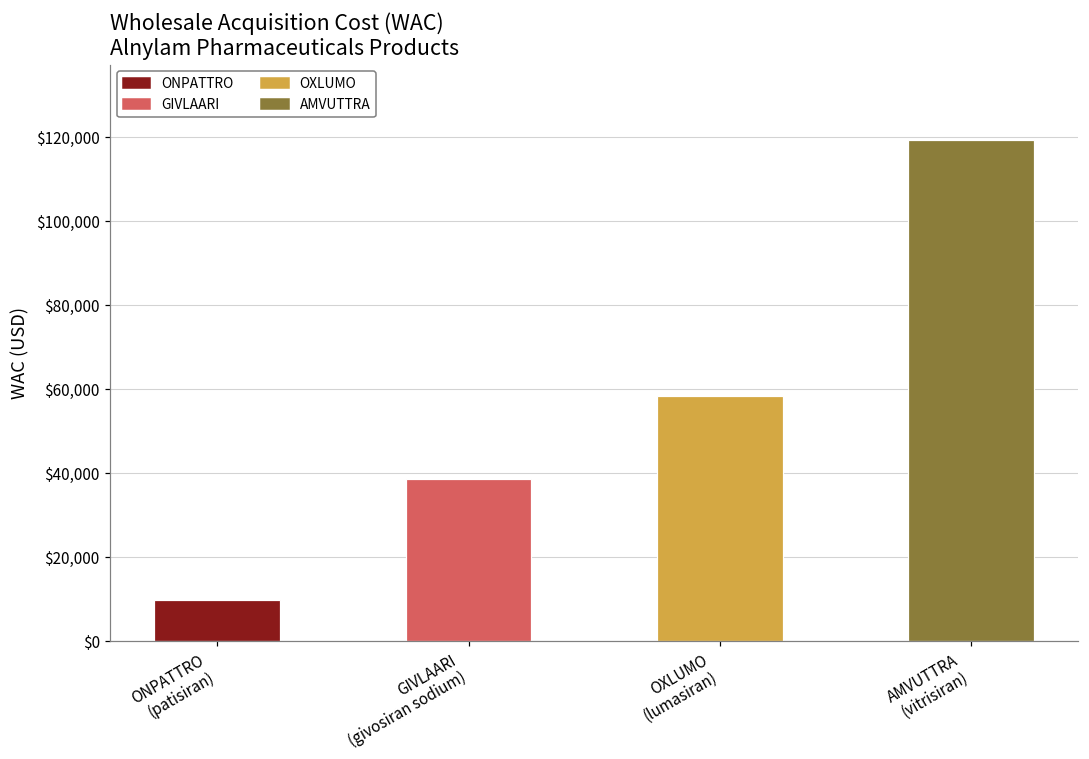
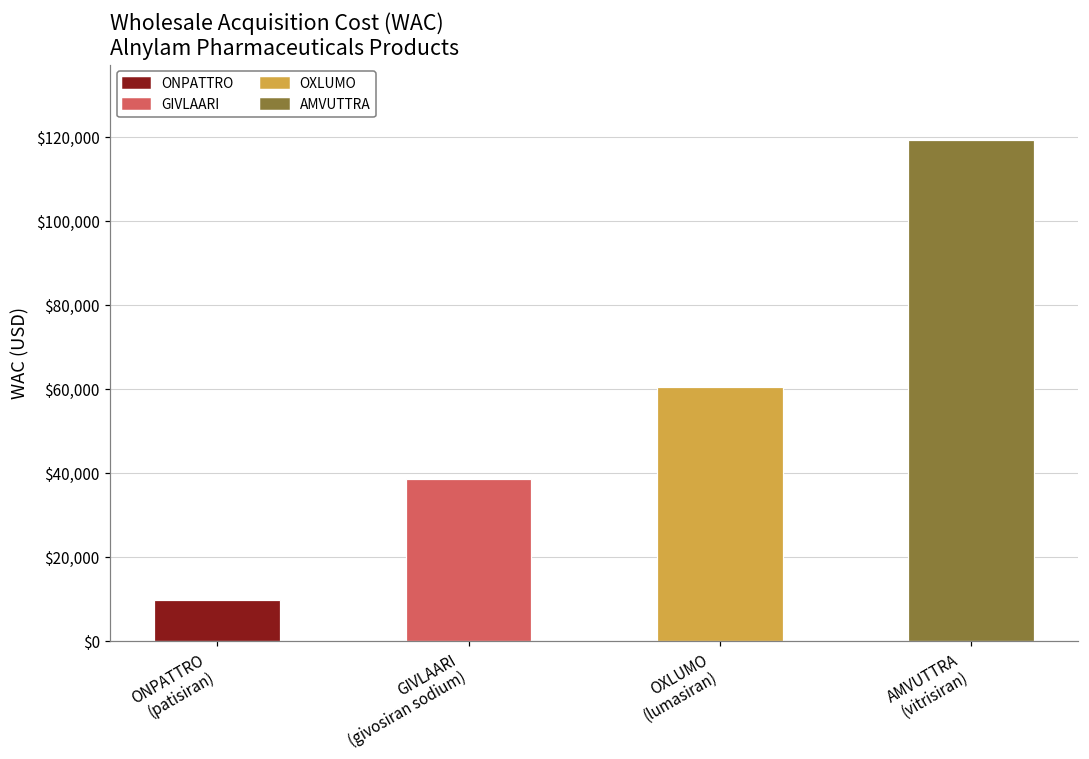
OXLUMO (lumasiran): $58,000 -> $61,000
